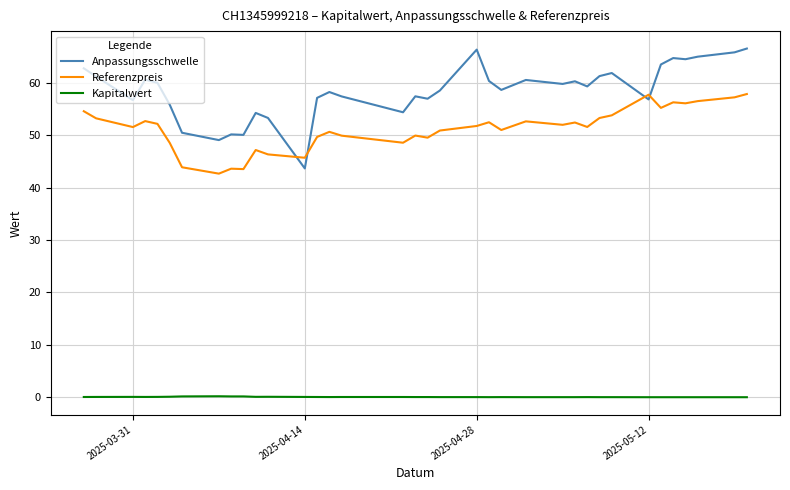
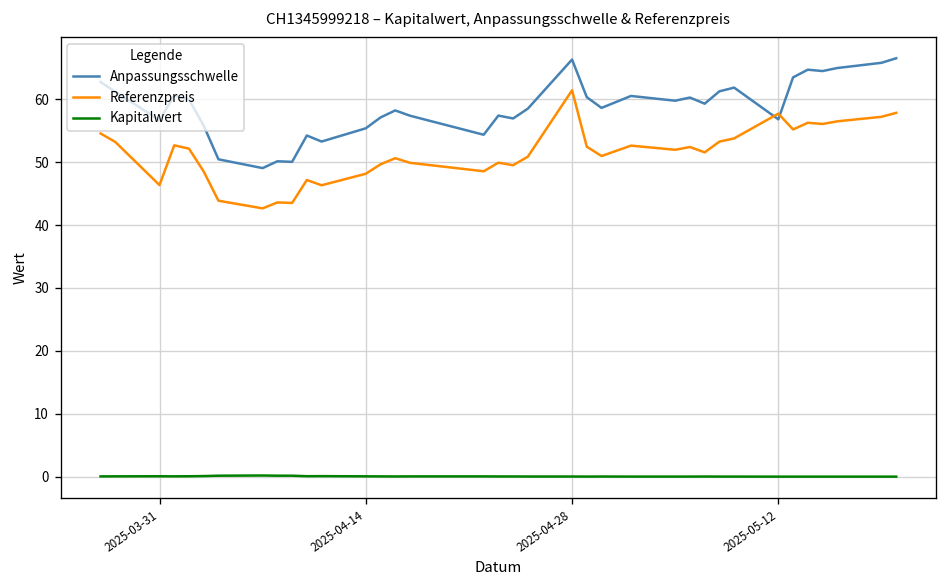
Referenzpreis, 2025-03-31: 52 -> 46
Anpassungsschwelle, 2025-04-14: 44 -> 55
Referenzpreis, 2025-04-14: 46 -> 48
Referenzpreis, 2025-04-28: 52 -> 61
